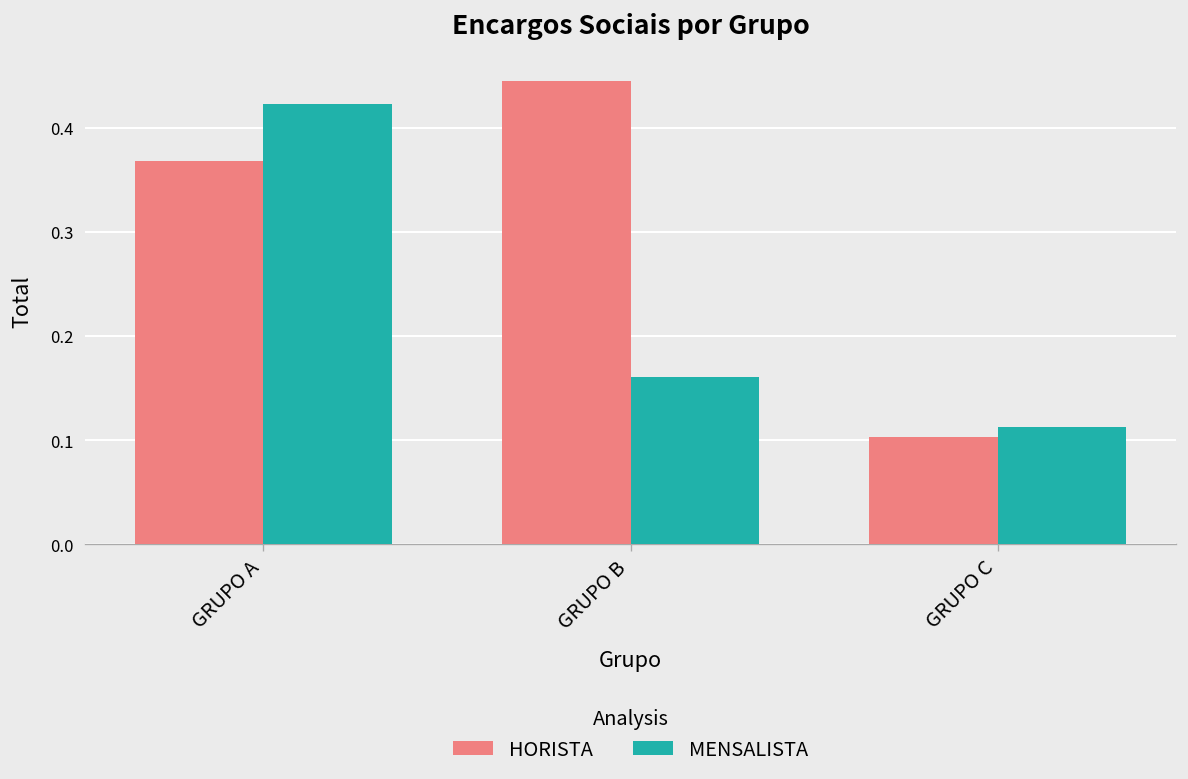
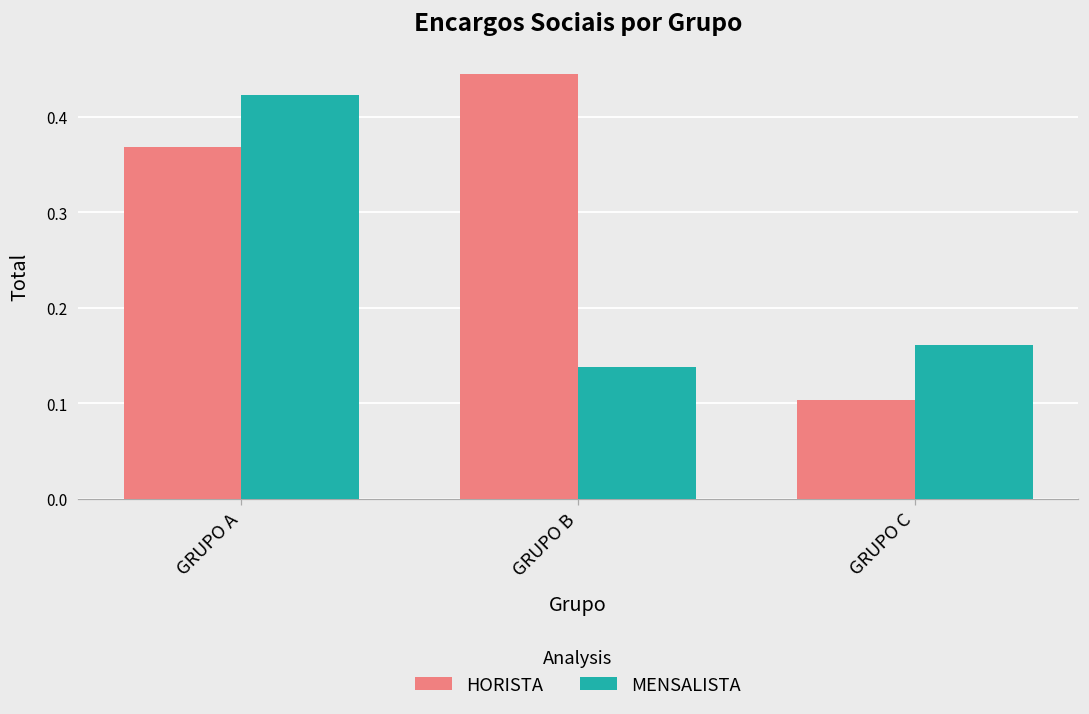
MENSALISTA, GRUPO B: 0.16 -> 0.14
MENSALISTA, GRUPO C: 0.11 -> 0.16
